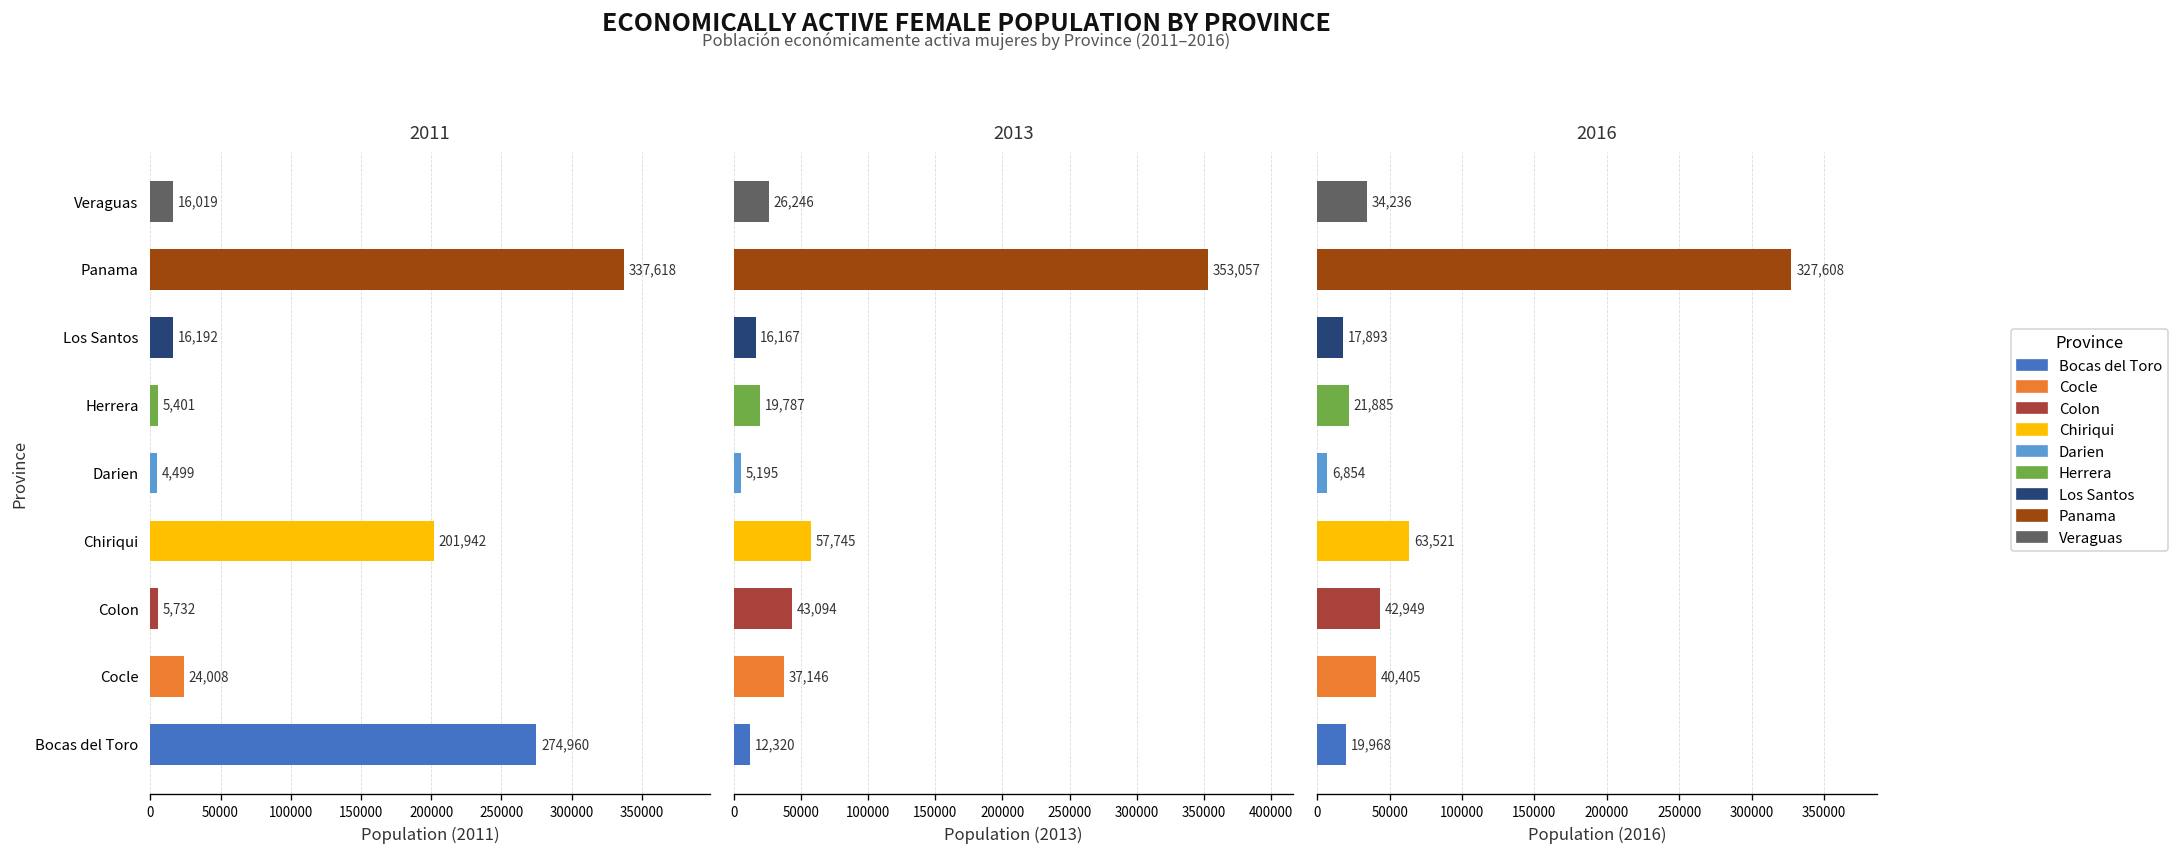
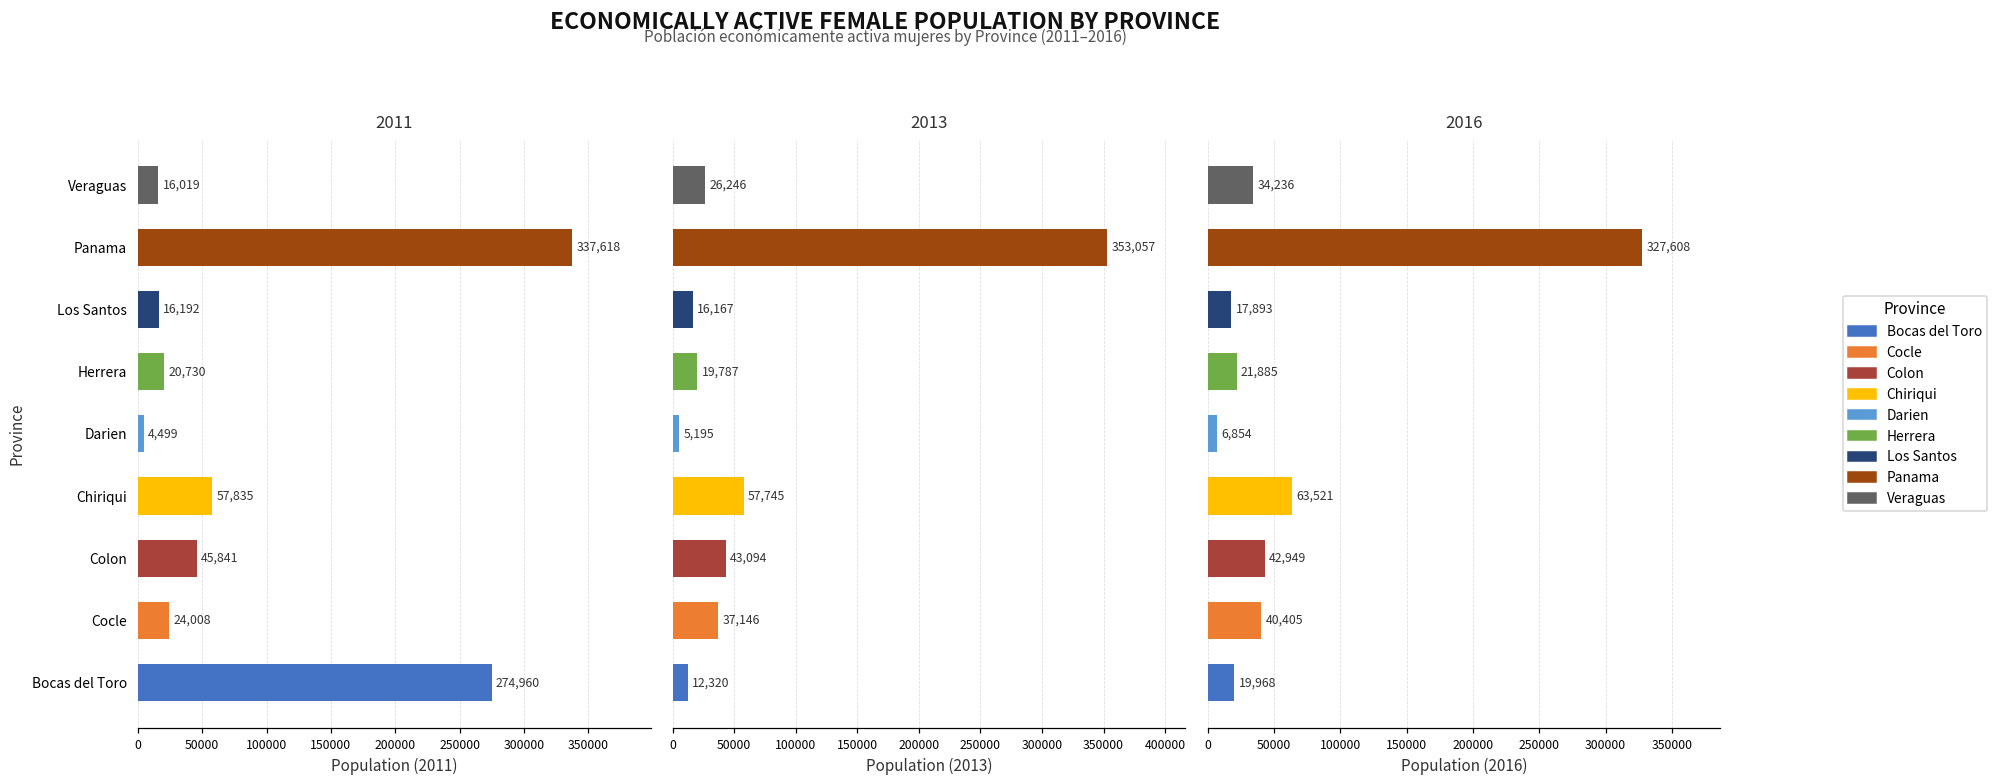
2011, Herrera: 5,401 -> 20,730
2011, Chiriqui: 201,942 -> 57,835
2011, Colon: 5,732 -> 45,841
